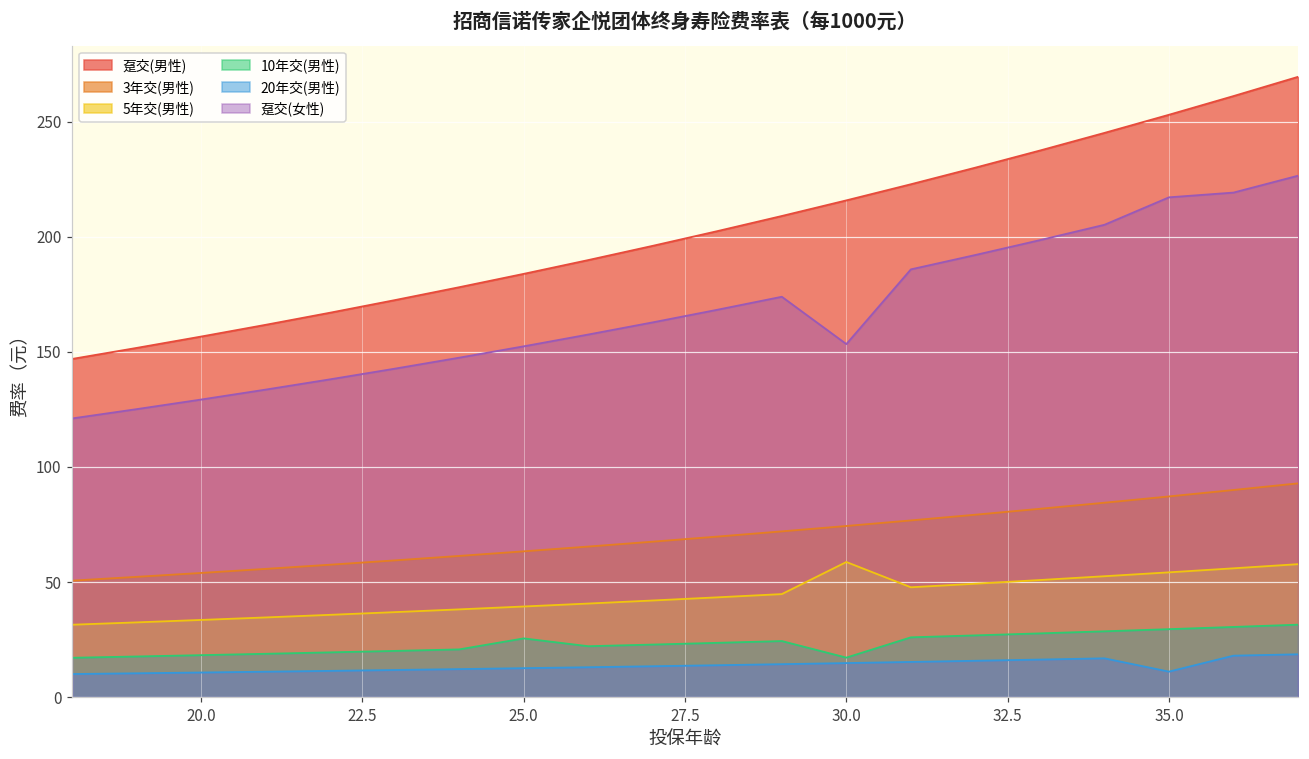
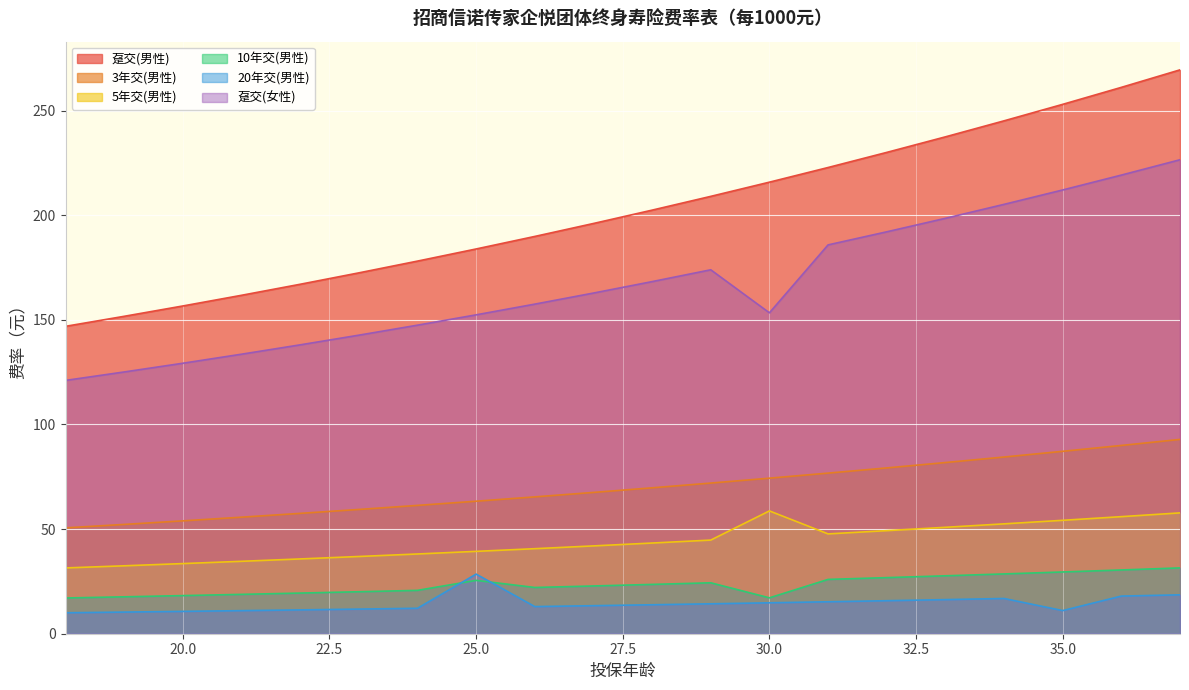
20年交(男性), 25.0: 13 -> 28
趸交(女性), 35.0: 217 -> 212
